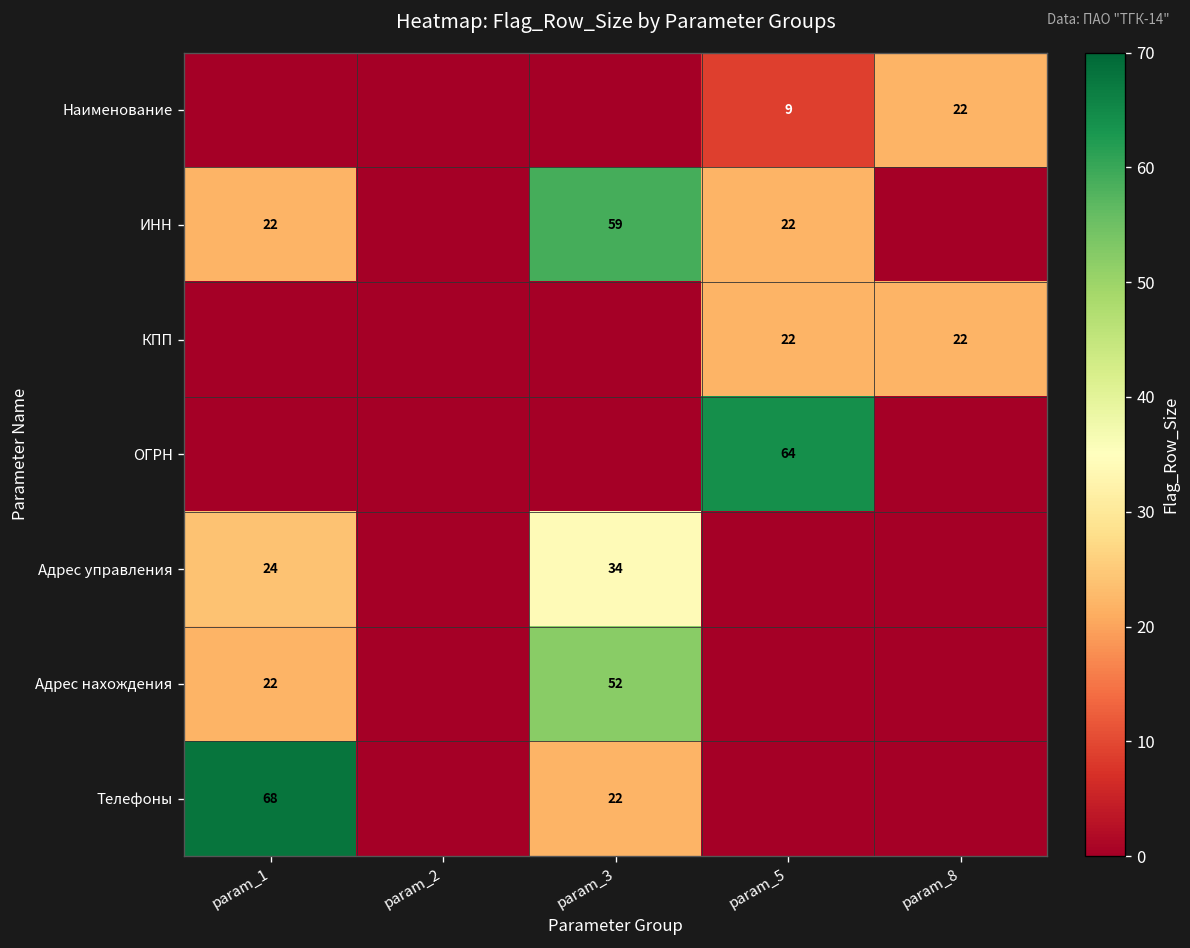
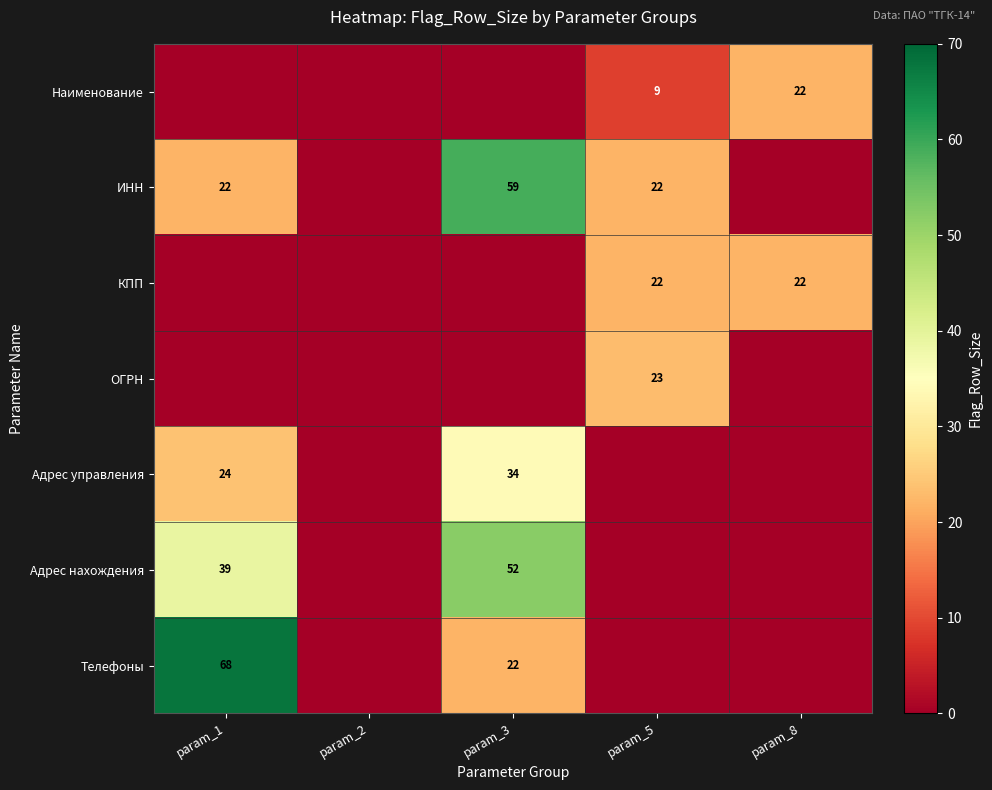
ОГРН, param_5: 64 -> 23
Адрес нахождения, param_1: 22 -> 39
